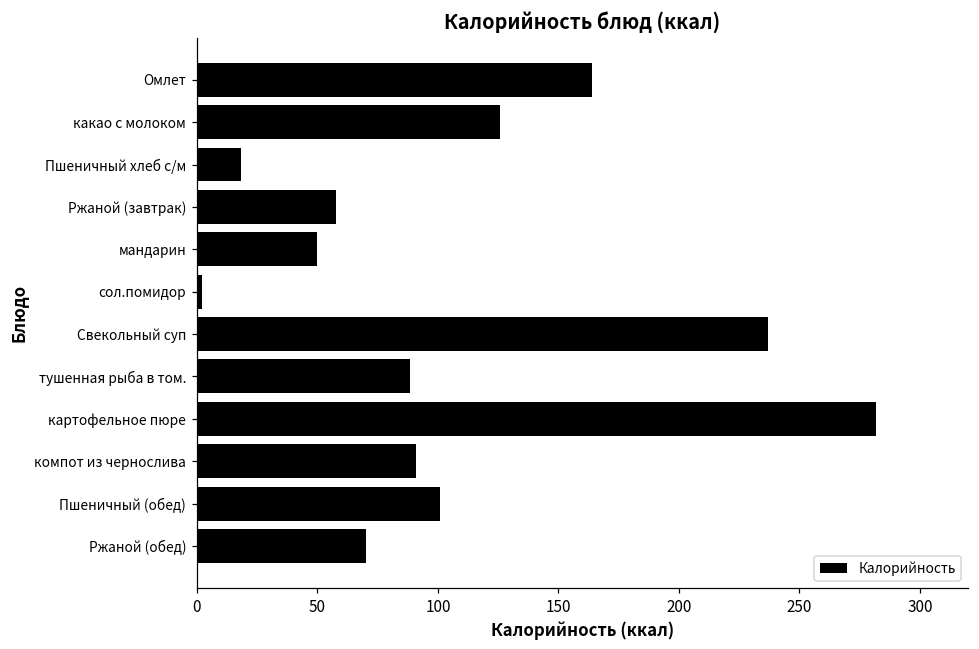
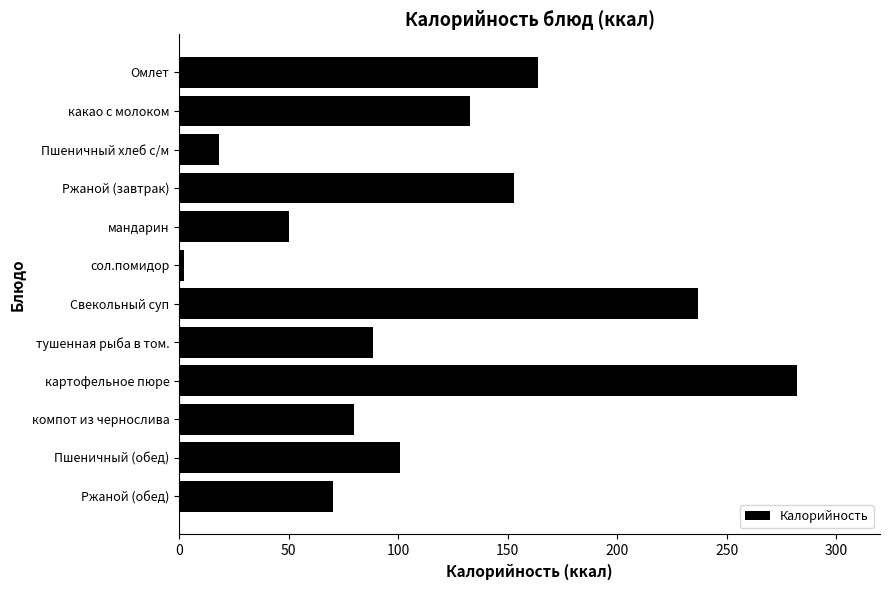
какао с молоком: 126 -> 133
Ржаной (завтрак): 58 -> 153
компот из чернослива: 91 -> 80
